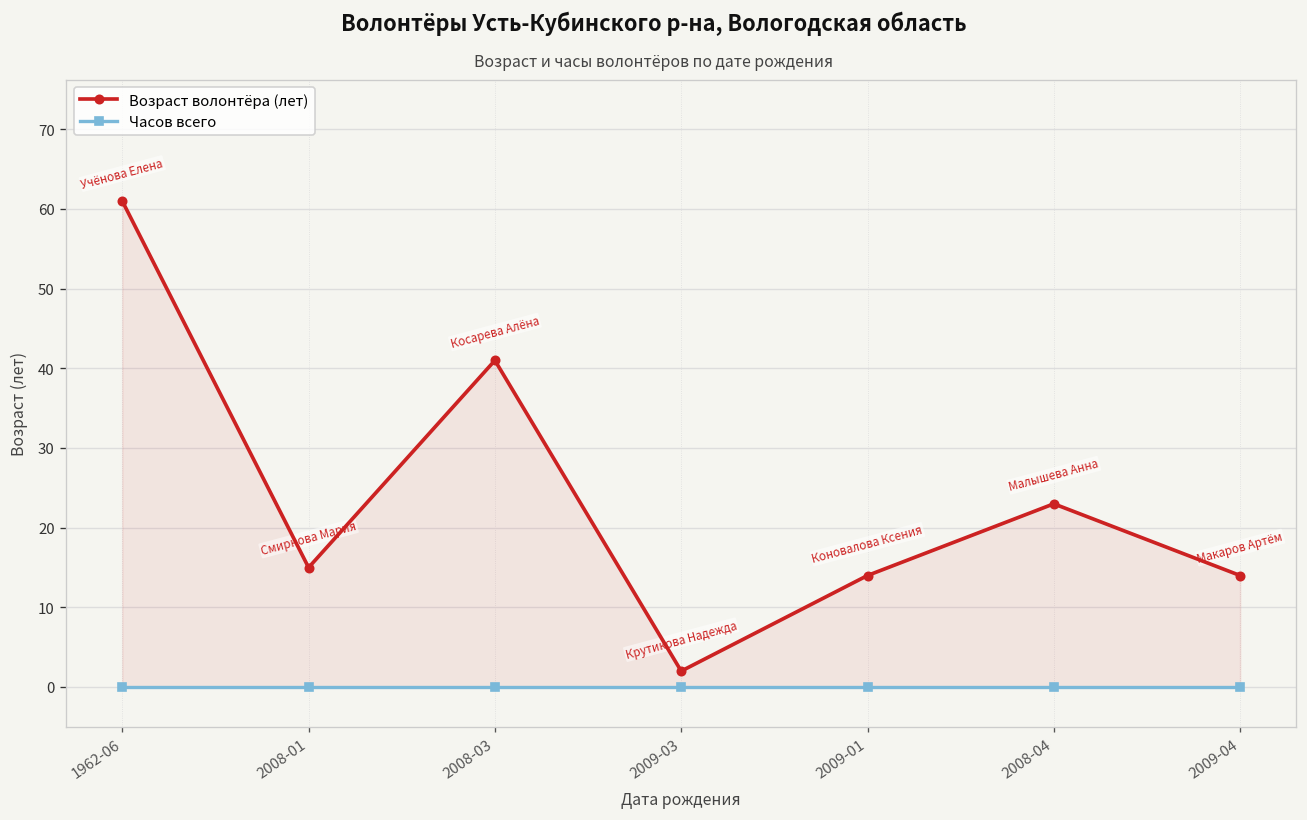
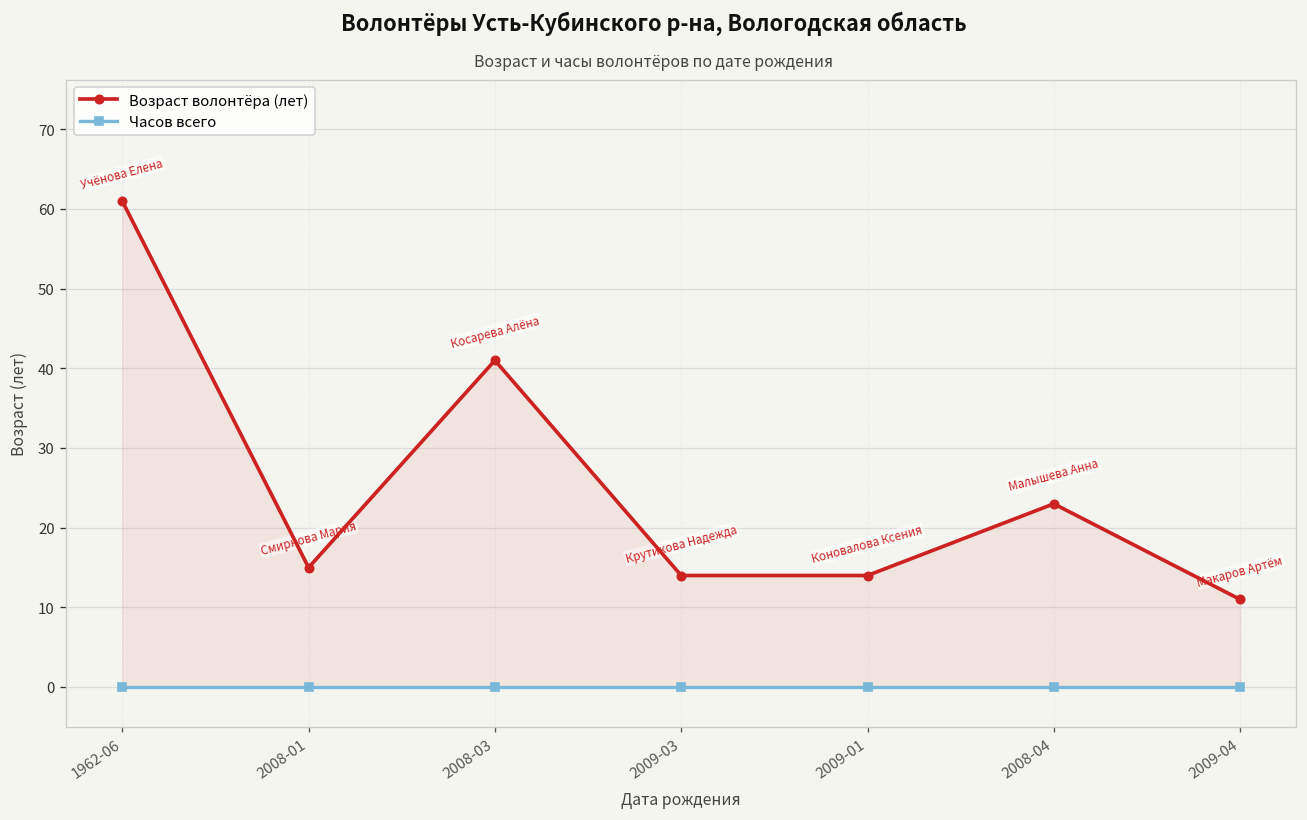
Возраст волонтёра (лет), 2009-03: 2 -> 14
Возраст волонтёра (лет), 2009-04: 14 -> 11
